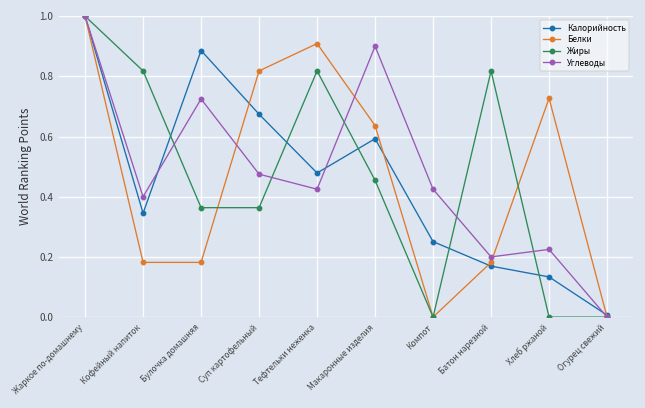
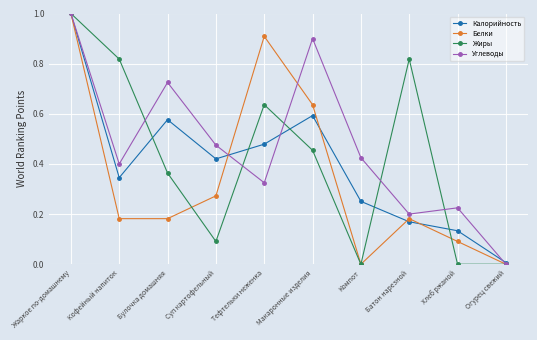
Калорийность, Булочка домашняя: 0.89 -> 0.58
Калорийность, Суп картофельный: 0.67 -> 0.42
Белки, Суп картофельный: 0.82 -> 0.27
Жиры, Суп картофельный: 0.36 -> 0.09
Жиры, Тефтельки неженка: 0.82 -> 0.64
Углеводы, Тефтельки неженка: 0.43 -> 0.33
Белки, Хлеб ржаной: 0.73 -> 0.09
